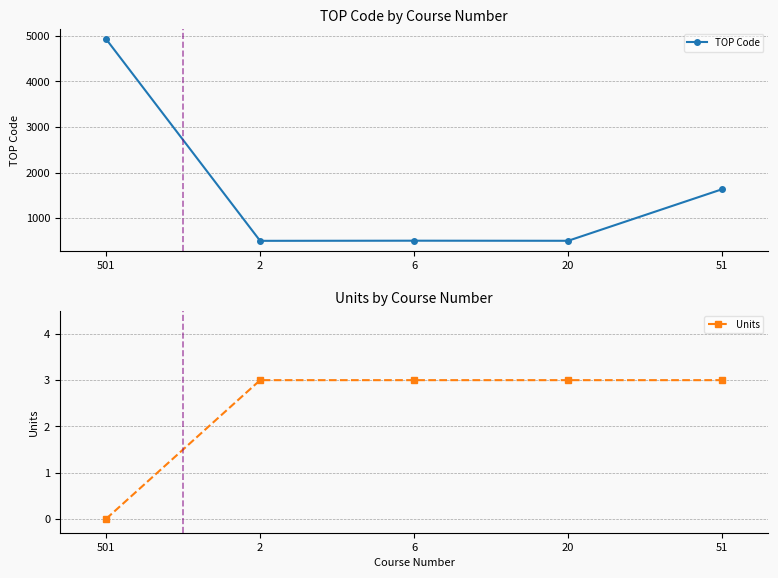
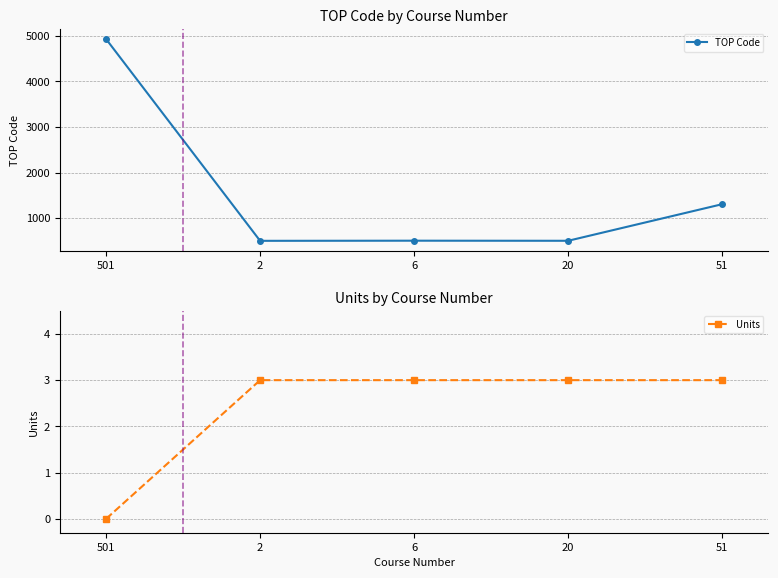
TOP Code by Course Number, 51: 1600 -> 1300
